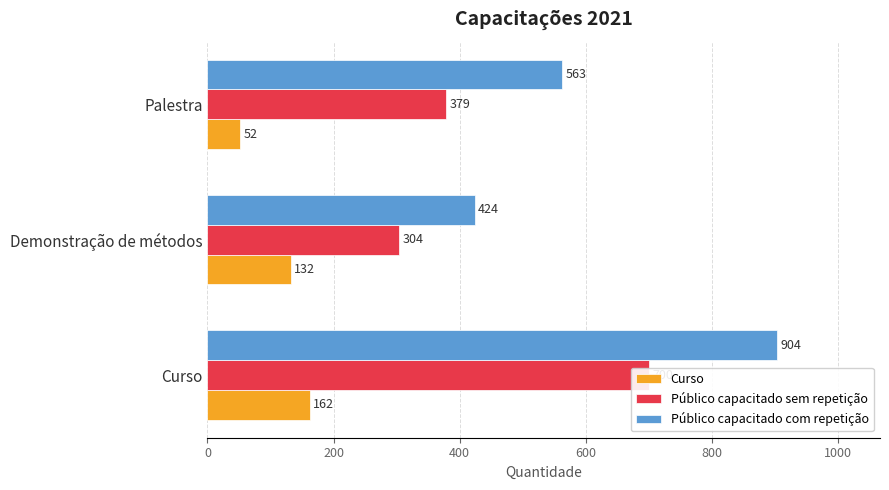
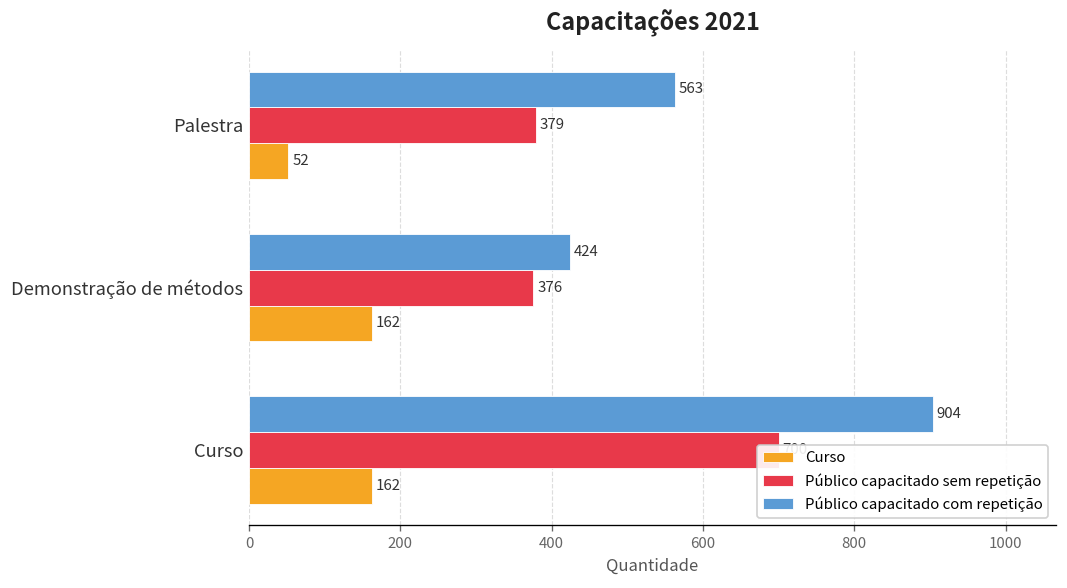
Público capacitado sem repetição, Demonstração de métodos: 304 -> 376
Curso, Demonstração de métodos: 132 -> 162
